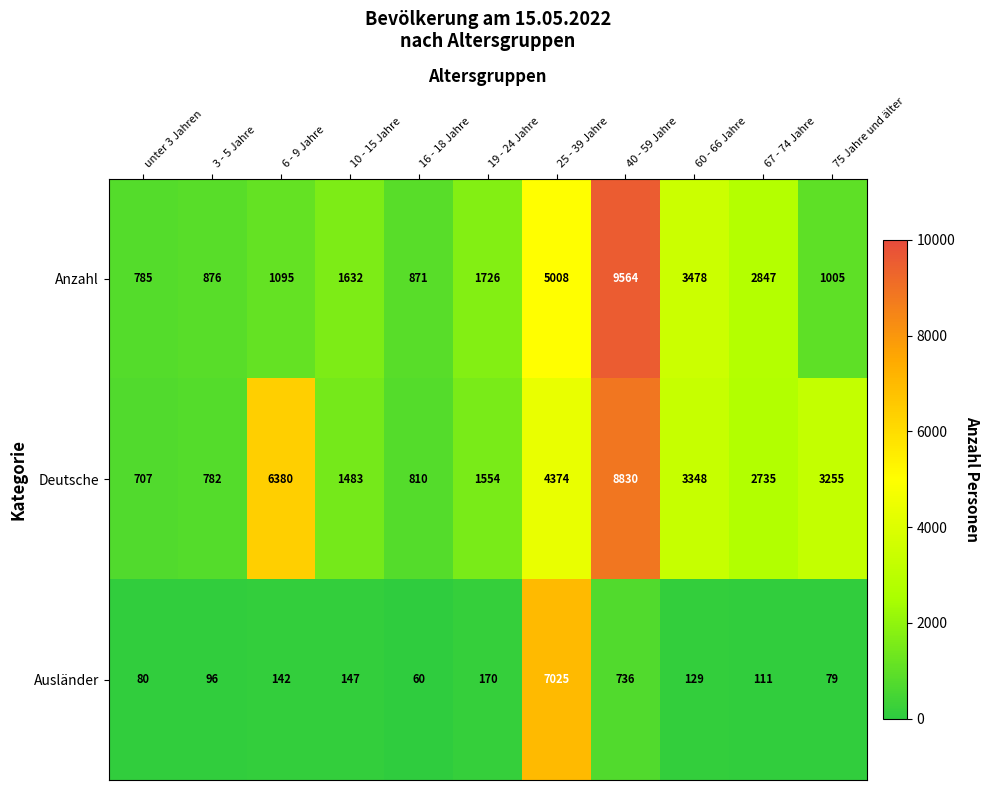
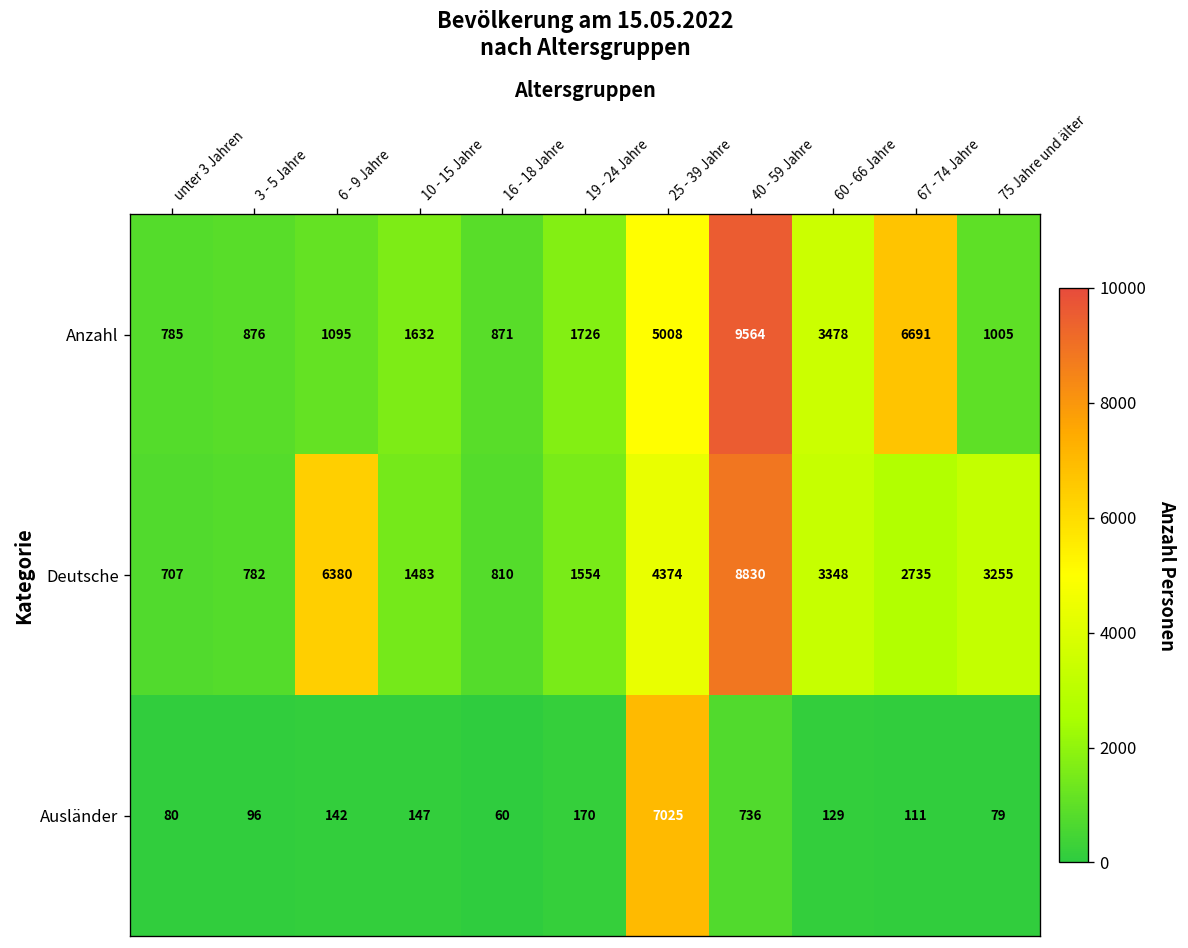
Anzahl, 67 - 74 Jahre: 2847 -> 6691
